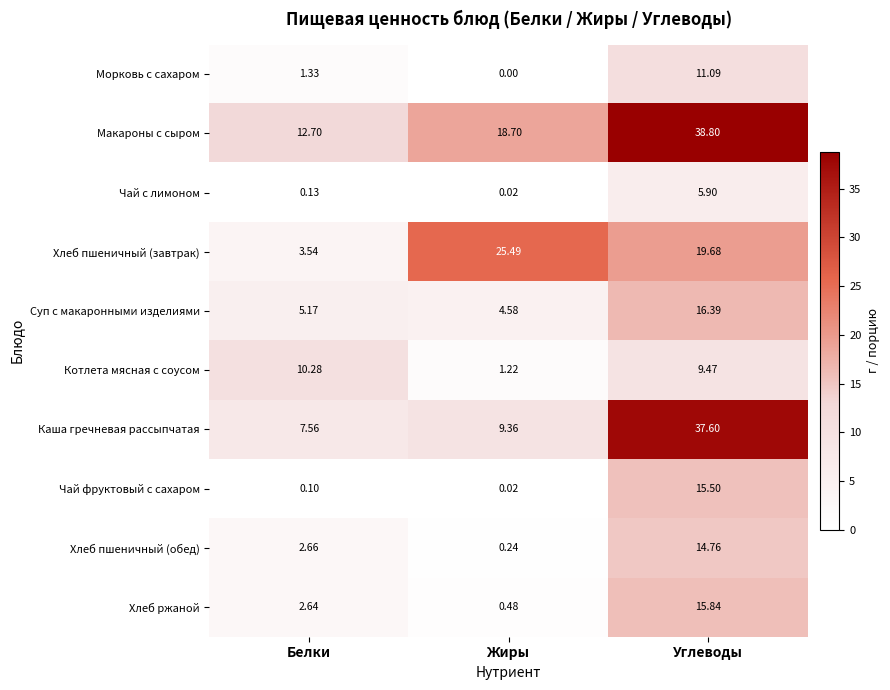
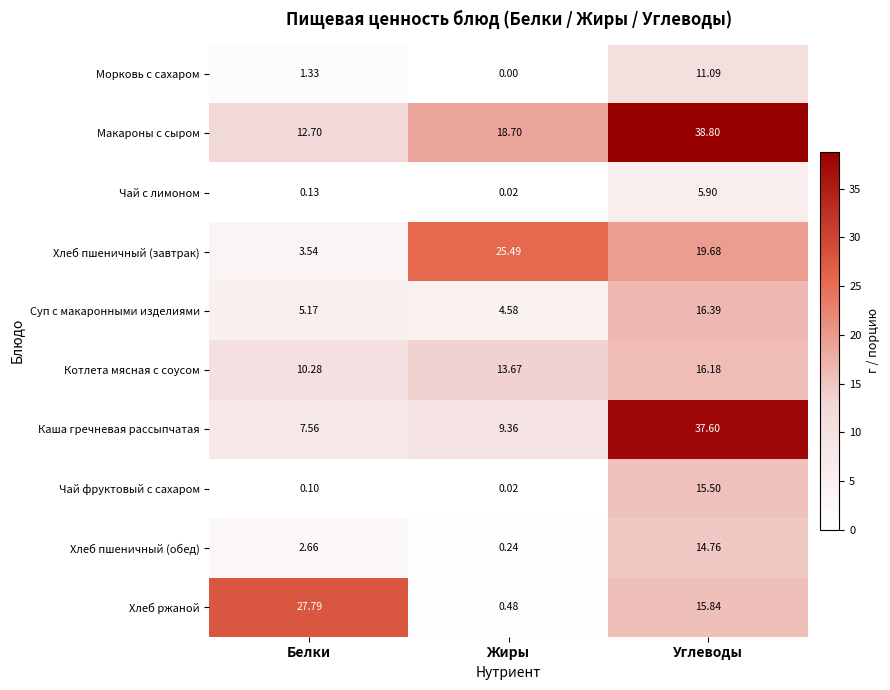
Котлета мясная с соусом, Жиры: 1.22 -> 13.67
Котлета мясная с соусом, Углеводы: 9.47 -> 16.18
Хлеб ржаной, Белки: 2.64 -> 27.79
